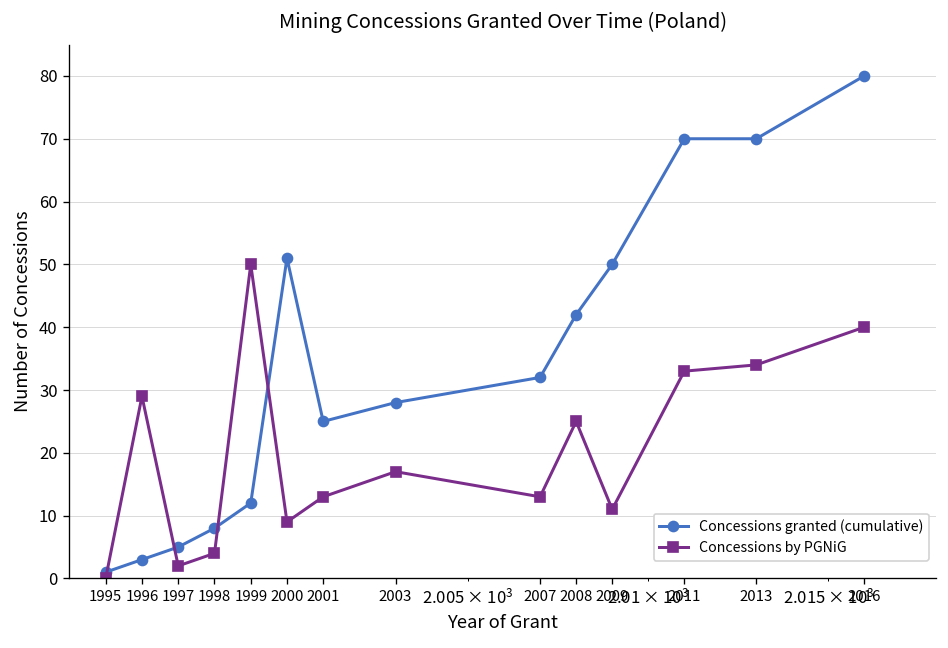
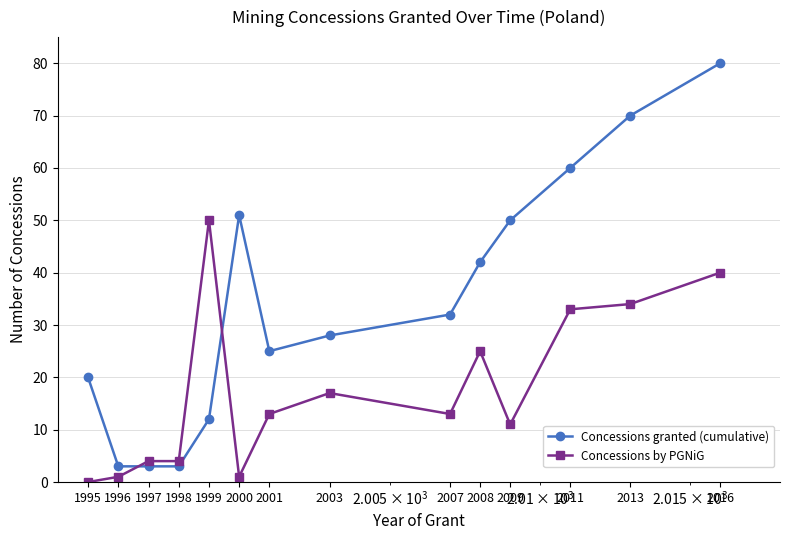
Concessions granted (cumulative), 1995: 1 -> 20
Concessions by PGNiG, 1996: 29 -> 1
Concessions granted (cumulative), 1997: 5 -> 3
Concessions by PGNiG, 1997: 2 -> 4
Concessions granted (cumulative), 1998: 8 -> 3
Concessions by PGNiG, 2000: 9 -> 1
Concessions granted (cumulative), 2011: 70 -> 60
